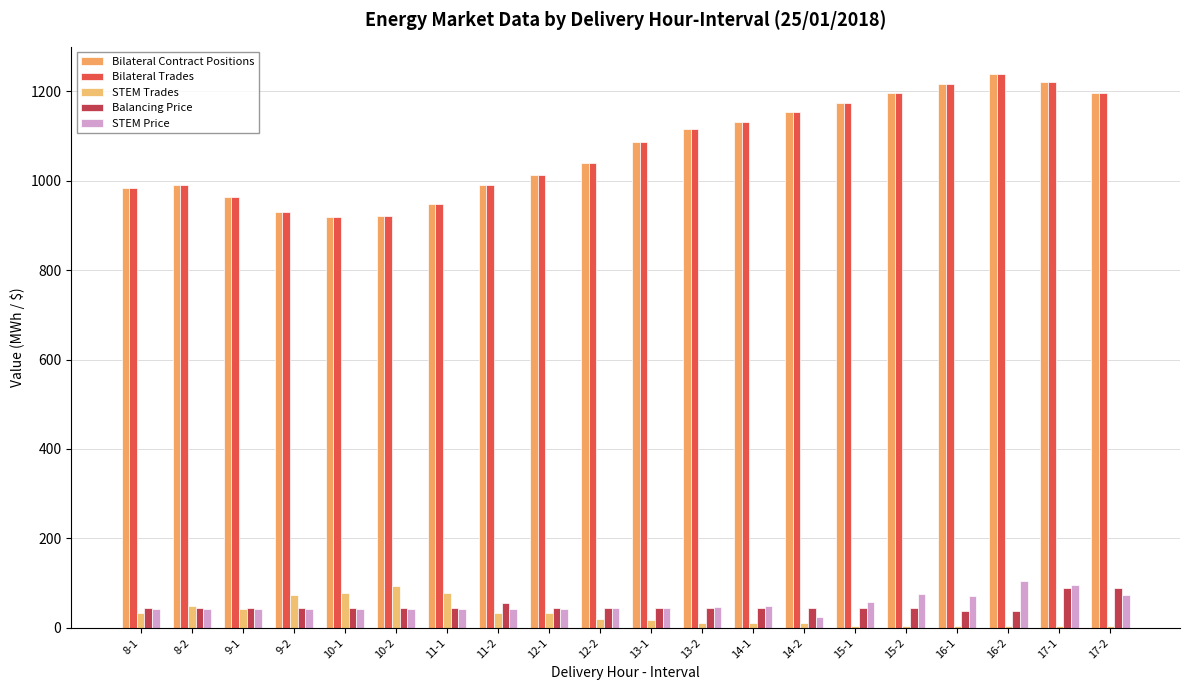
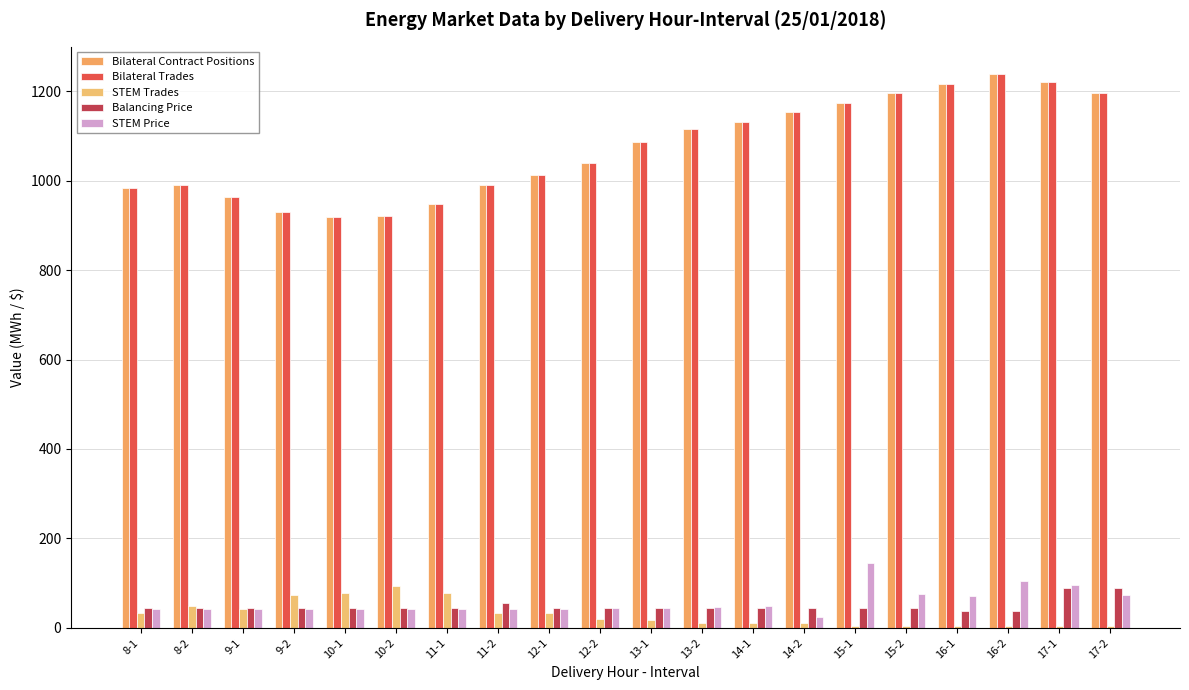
STEM Price, 15-1: 60 -> 150
